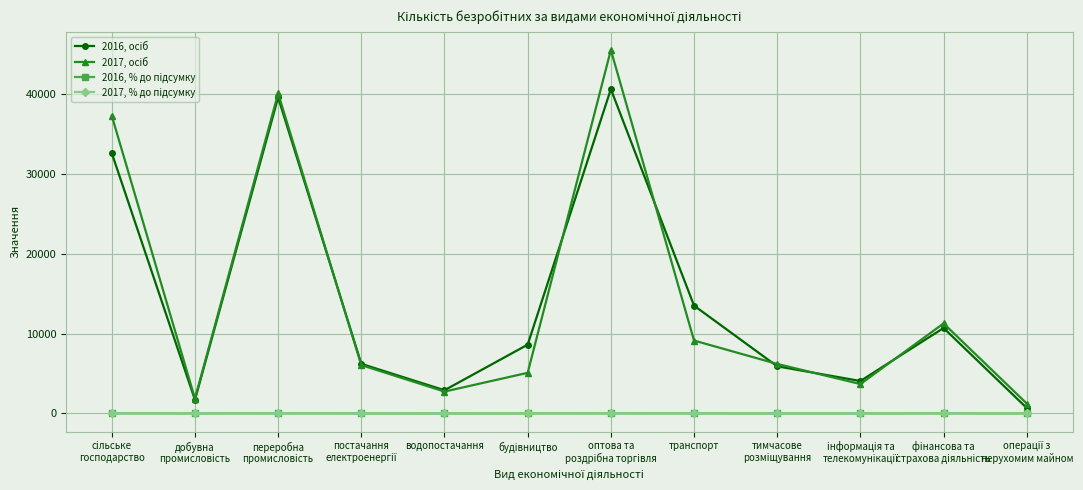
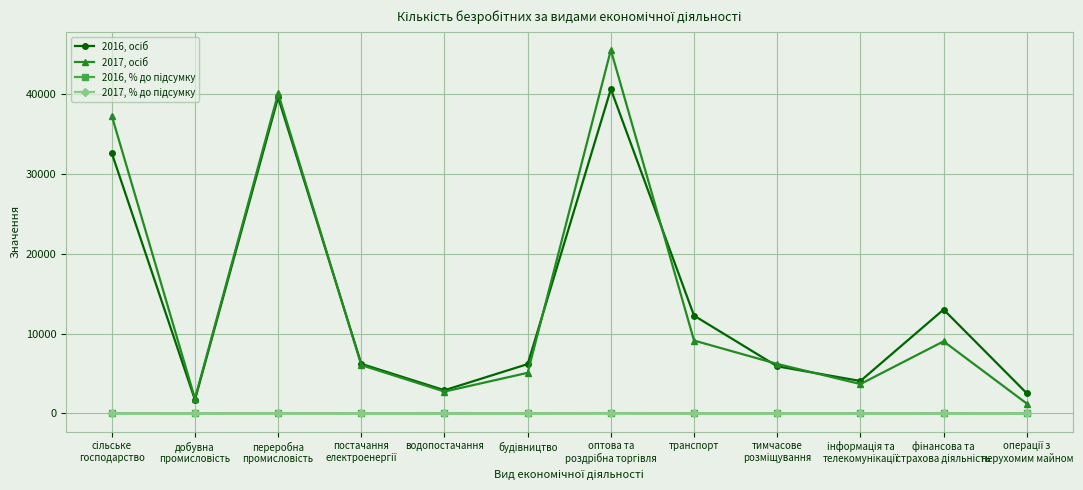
2016, осіб, будівництво: 9000 -> 6000
2016, осіб, транспорт: 13000 -> 12000
2016, осіб, фінансова та страхова діяльність: 11000 -> 13000
2017, осіб, фінансова та страхова діяльність: 11000 -> 9000
2016, осіб, операції з нерухомим майном: 1000 -> 3000
